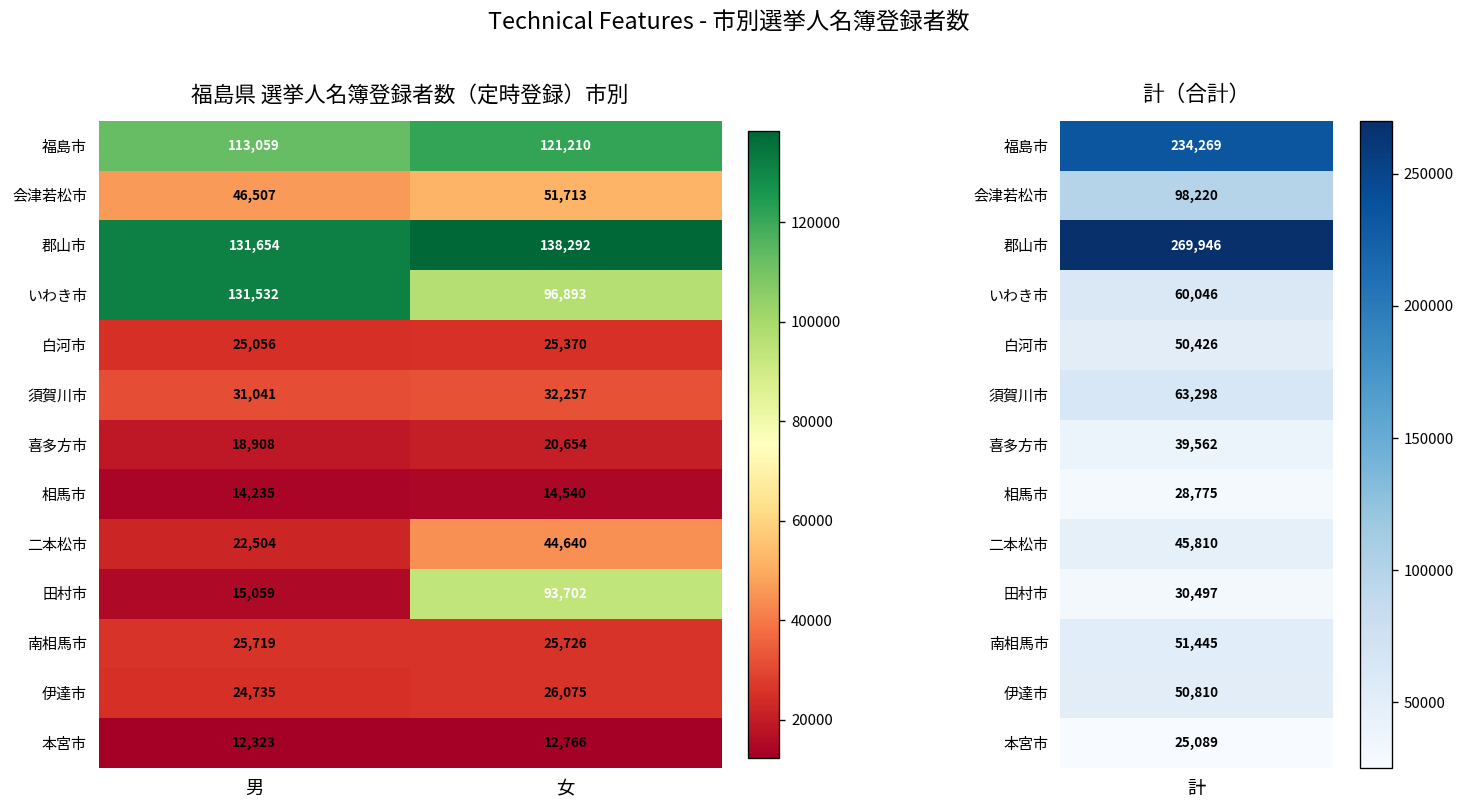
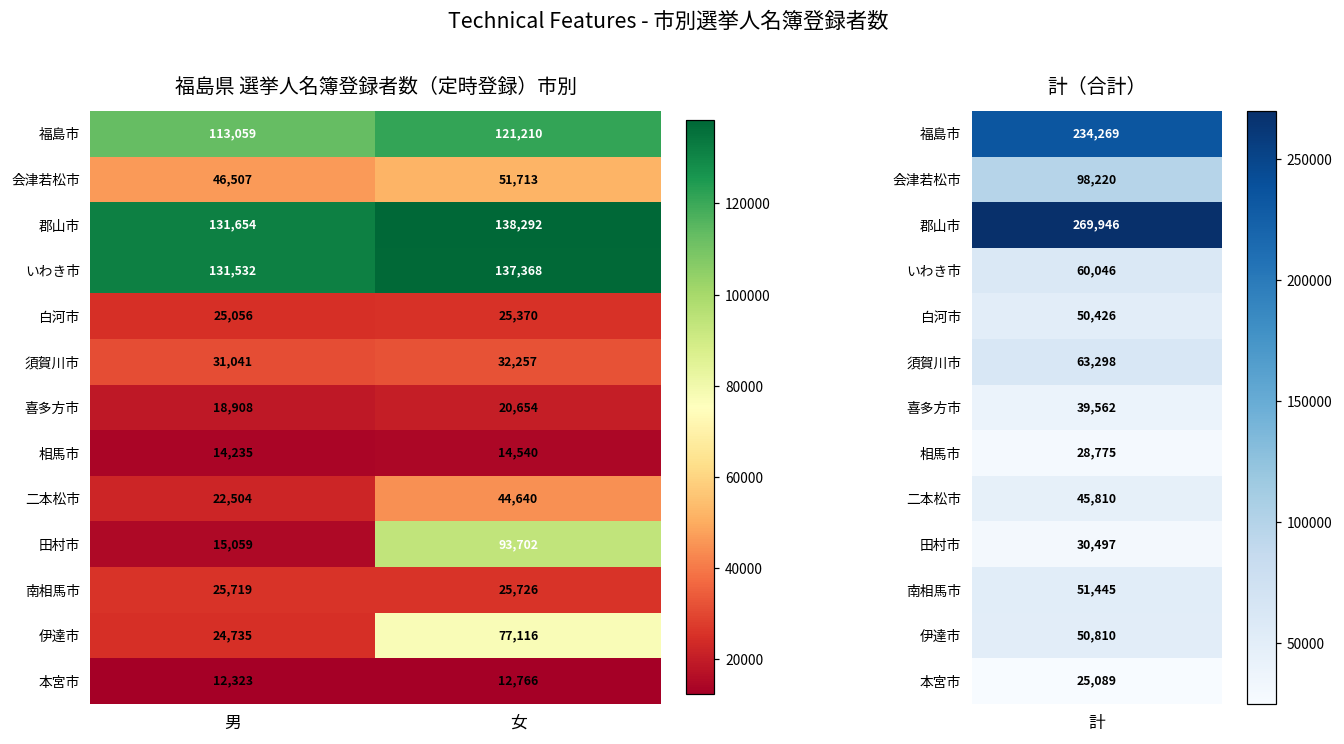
福島県 選挙人名簿登録者数（定時登録）市別, いわき市, 女: 96,893 -> 137,368
福島県 選挙人名簿登録者数（定時登録）市別, 伊達市, 女: 26,075 -> 77,116
